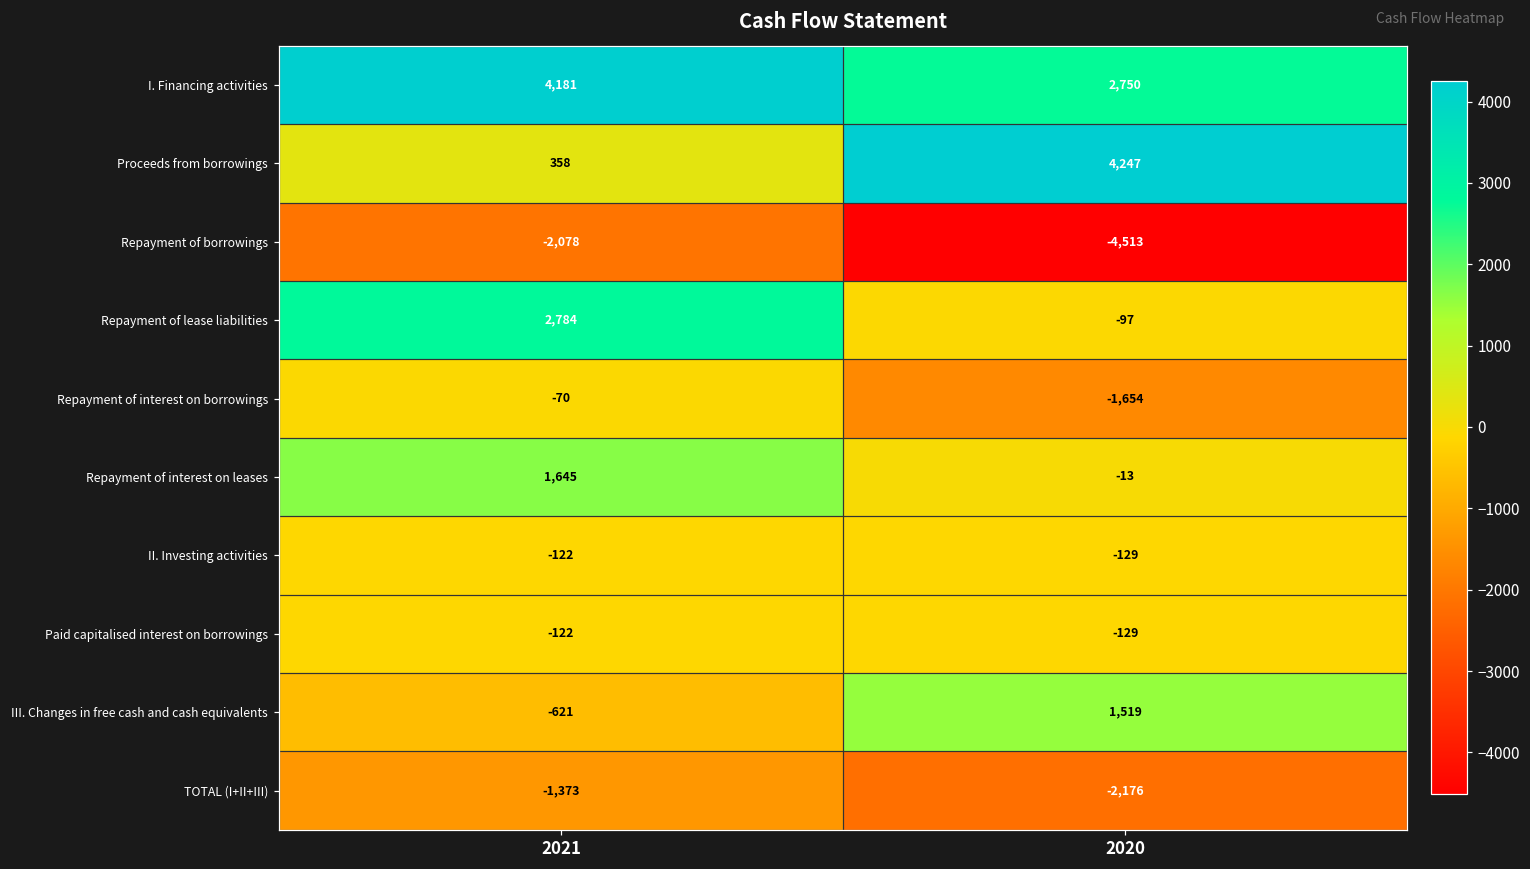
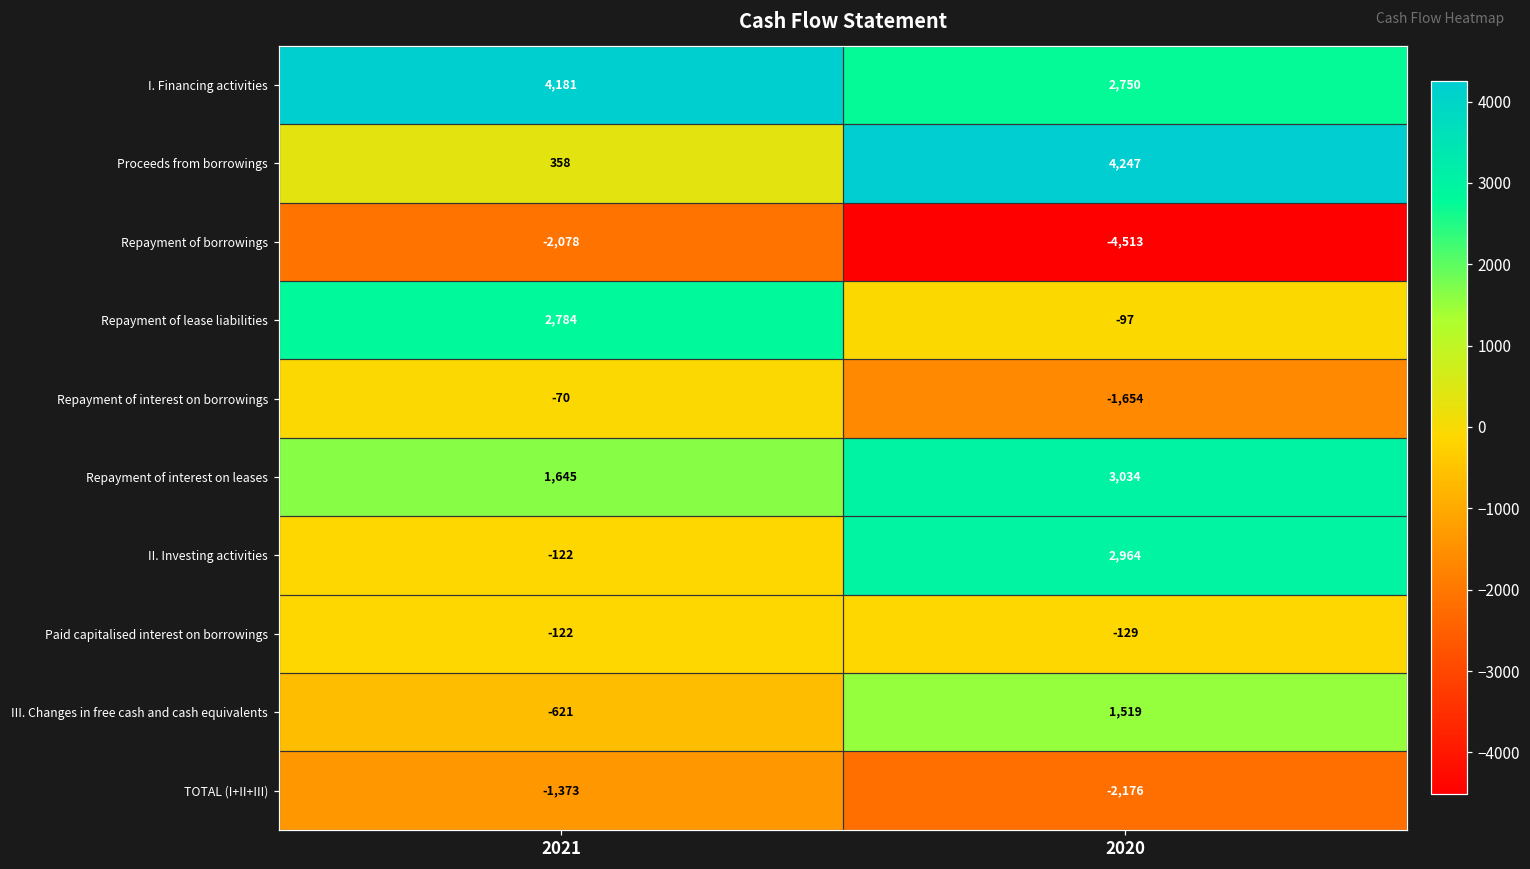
Repayment of interest on leases, 2020: -13 -> 3,034
II. Investing activities, 2020: -129 -> 2,964
